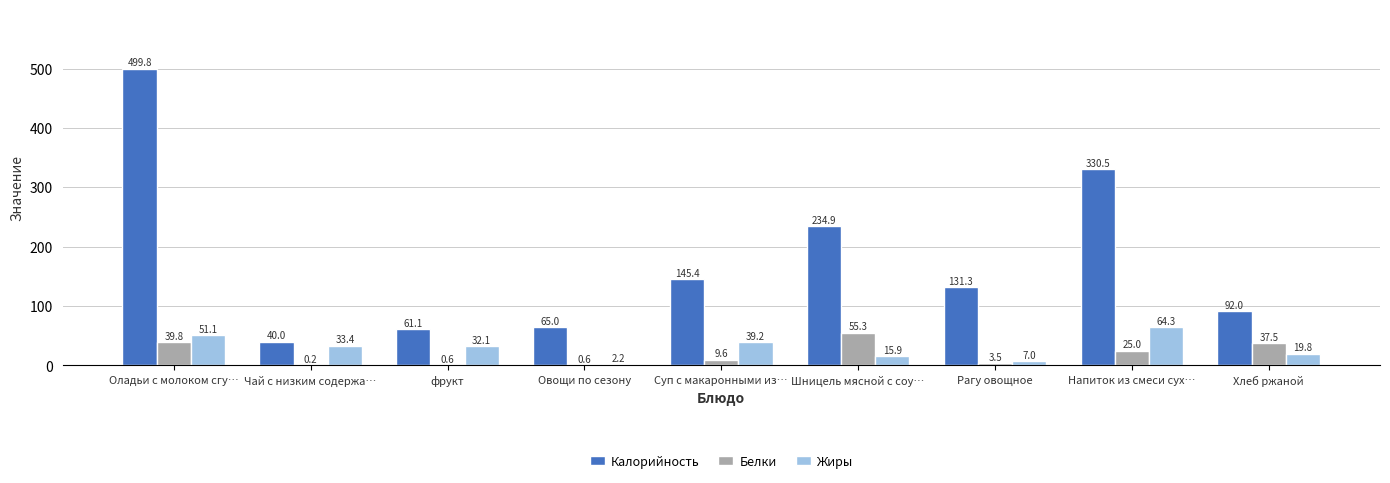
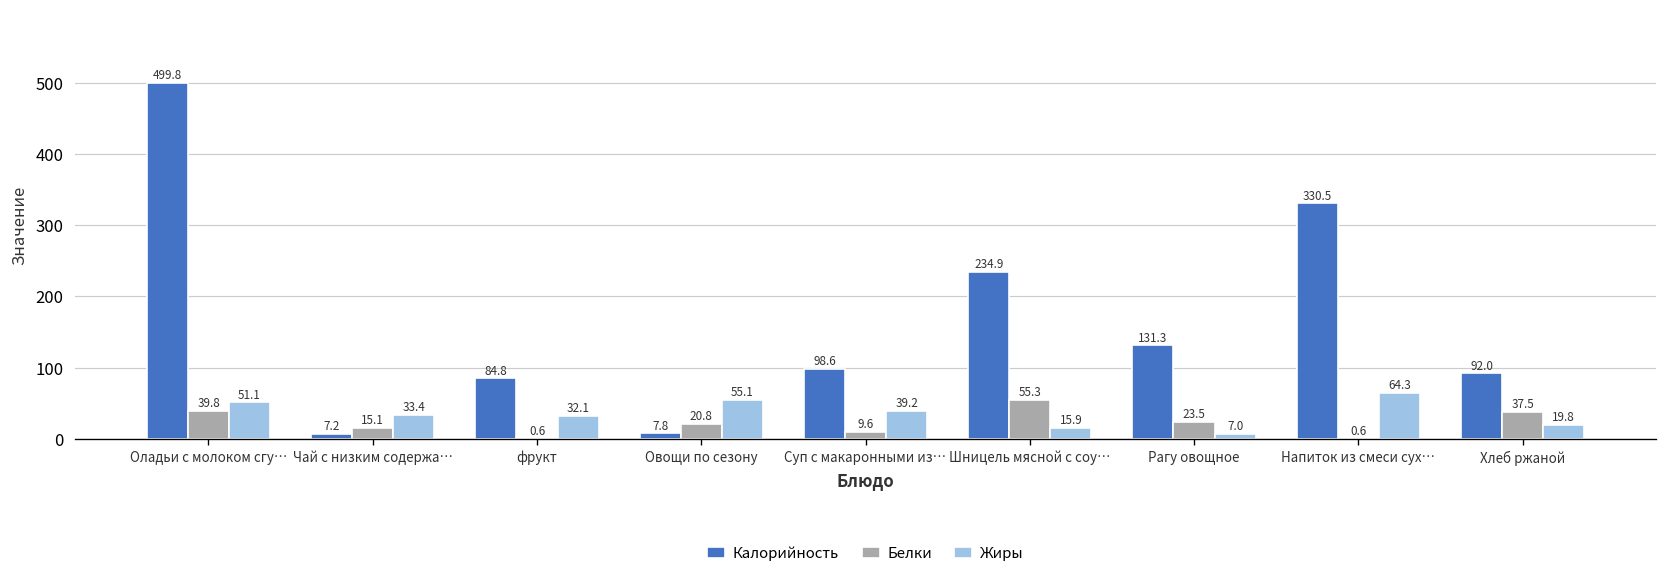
Калорийность, Чай с низким содержа…: 40.0 -> 7.2
Белки, Чай с низким содержа…: 0.2 -> 15.1
Калорийность, фрукт: 61.1 -> 84.8
Калорийность, Овощи по сезону: 65.0 -> 7.8
Белки, Овощи по сезону: 0.6 -> 20.8
Жиры, Овощи по сезону: 2.2 -> 55.1
Калорийность, Суп с макаронными из…: 145.4 -> 98.6
Белки, Рагу овощное: 3.5 -> 23.5
Белки, Напиток из смеси сух…: 25.0 -> 0.6
